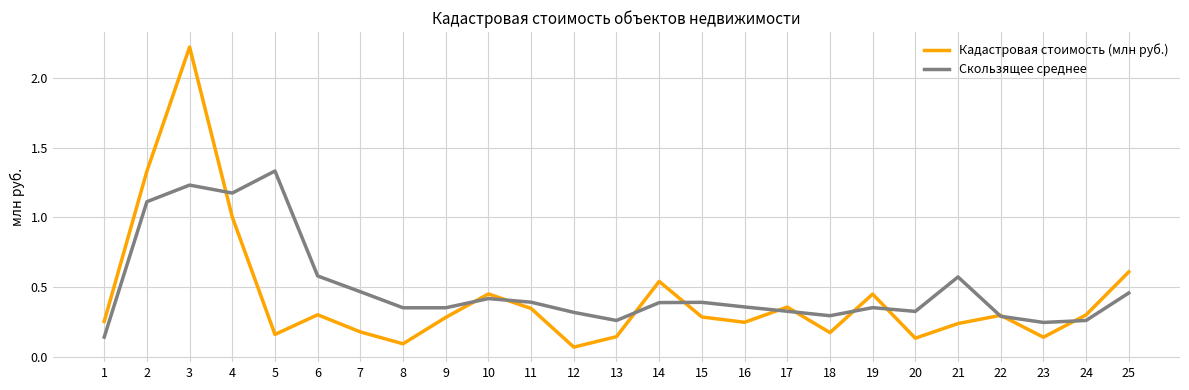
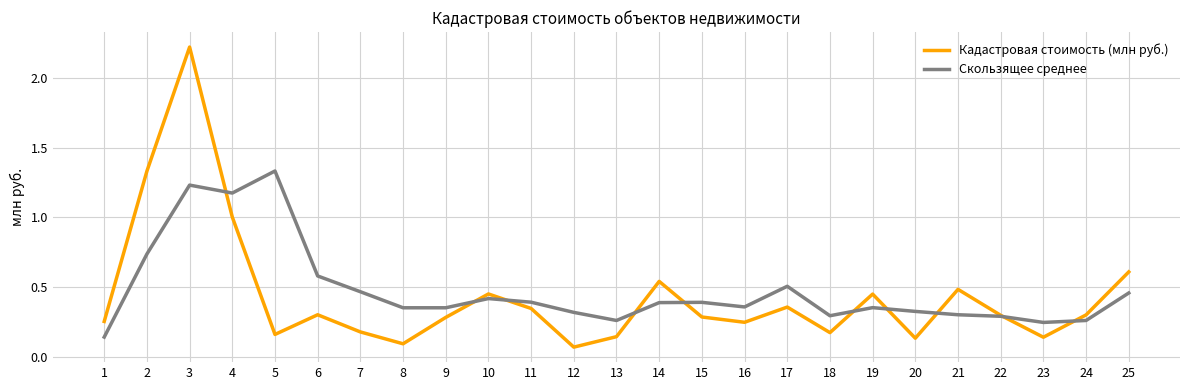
Скользящее среднее, 2: 1.11 -> 0.74
Скользящее среднее, 17: 0.33 -> 0.51
Кадастровая стоимость (млн руб.), 21: 0.24 -> 0.48
Скользящее среднее, 21: 0.57 -> 0.30
